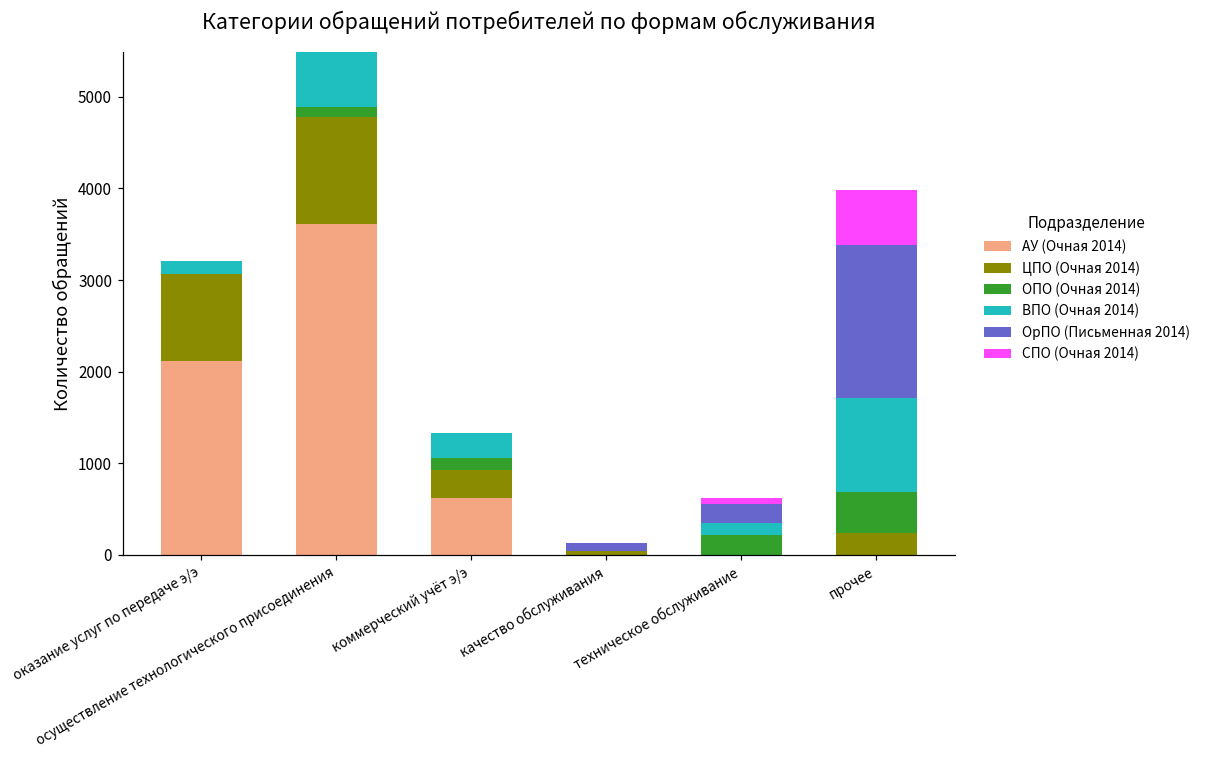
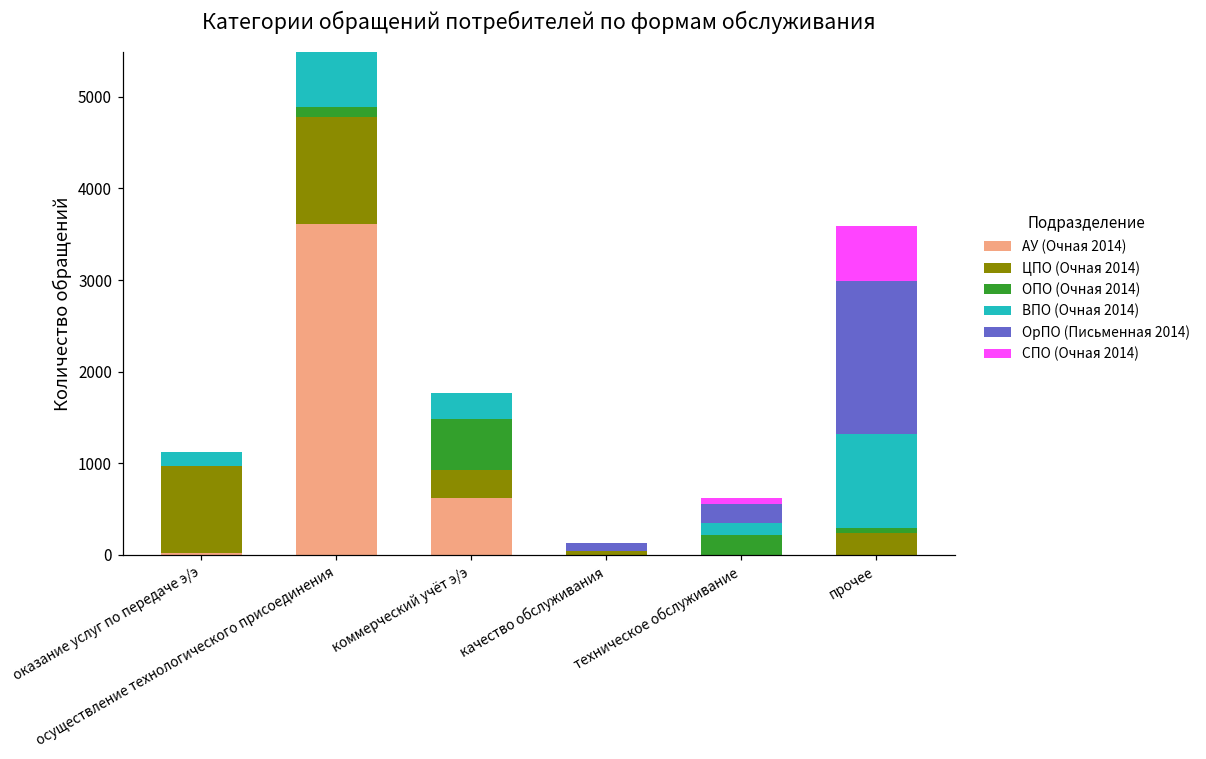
АУ (Очная 2014), оказание услуг по передаче э/э: 2100 -> 0
ОПО (Очная 2014), коммерческий учёт э/э: 100 -> 600
ОПО (Очная 2014), прочее: 400 -> 100
